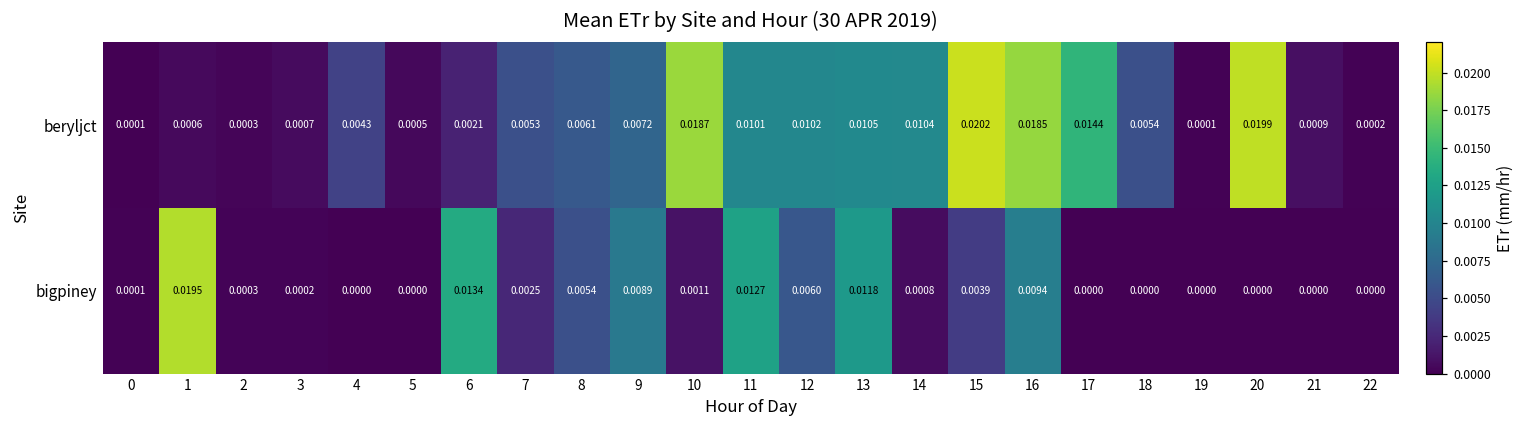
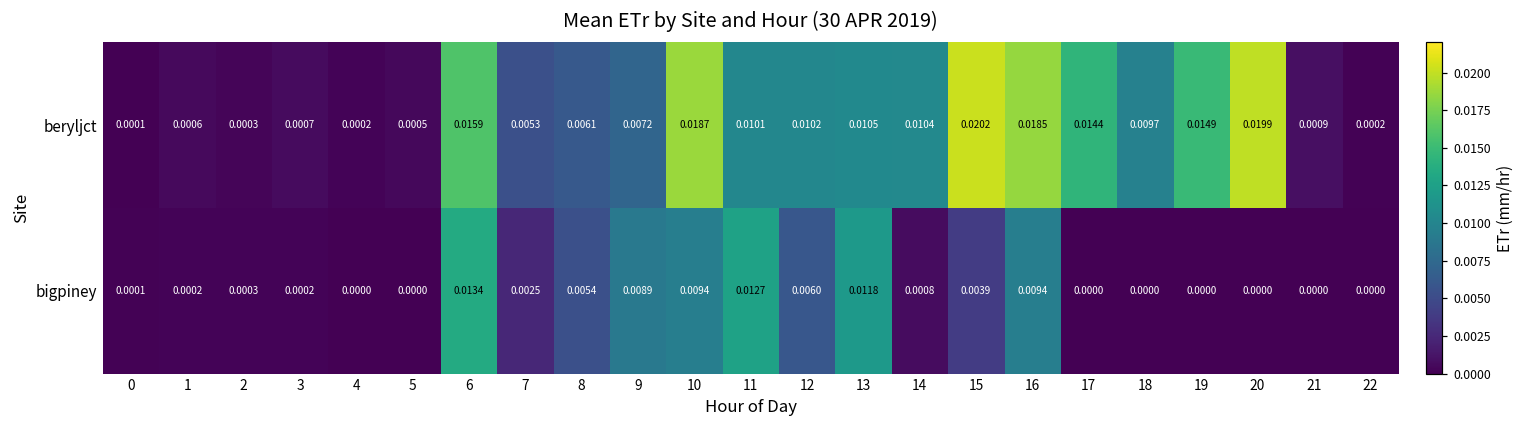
beryljct, 4: 0.0043 -> 0.0002
beryljct, 6: 0.0021 -> 0.0159
beryljct, 18: 0.0054 -> 0.0097
beryljct, 19: 0.0001 -> 0.0149
bigpiney, 1: 0.0195 -> 0.0002
bigpiney, 10: 0.0011 -> 0.0094
